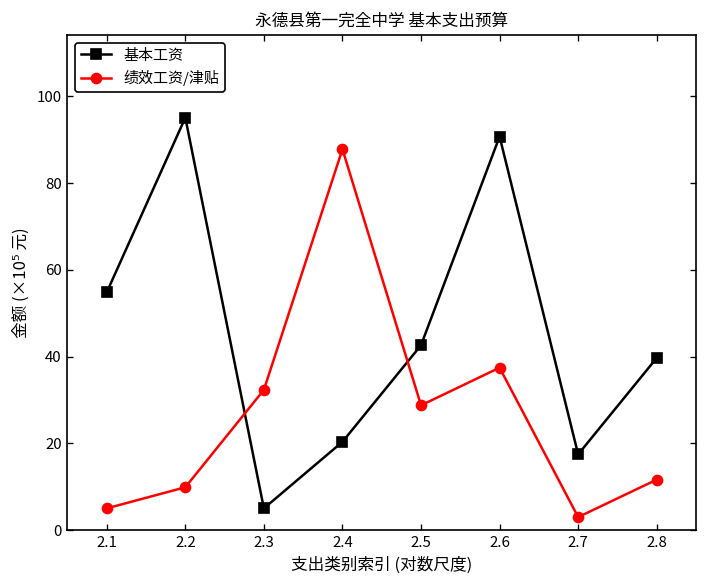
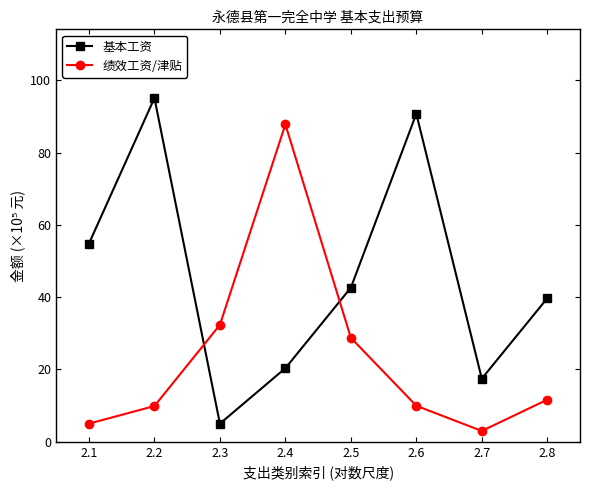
绩效工资/津贴, 2.6: 37 -> 10
